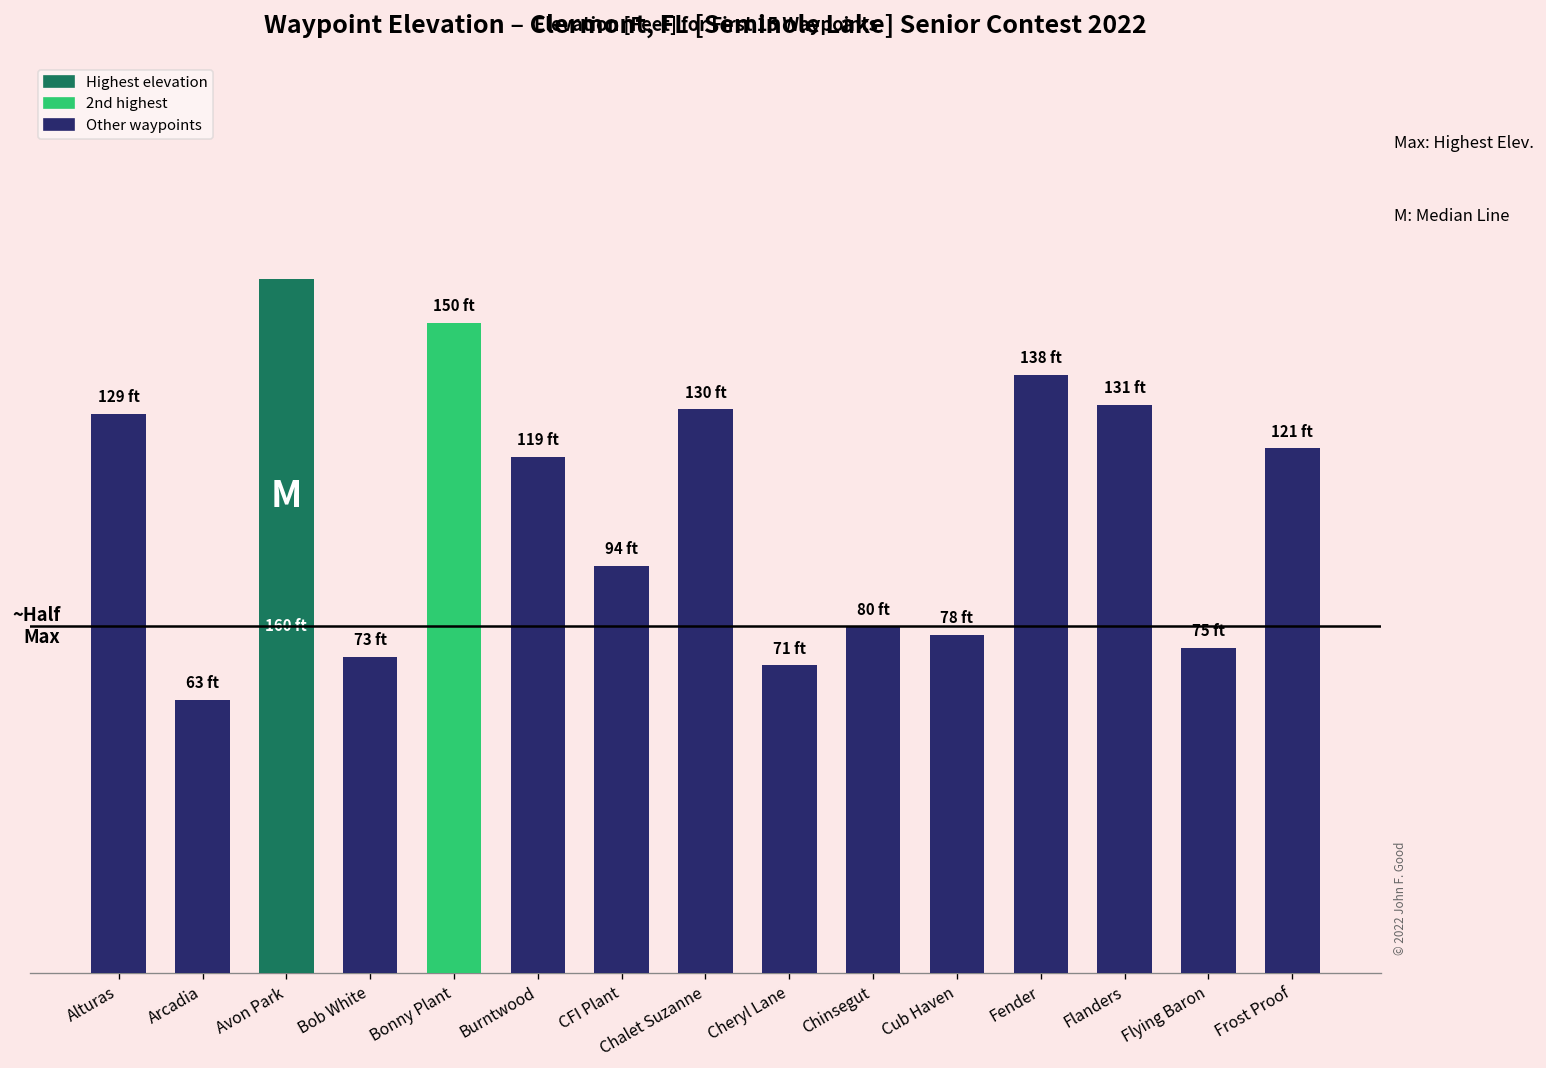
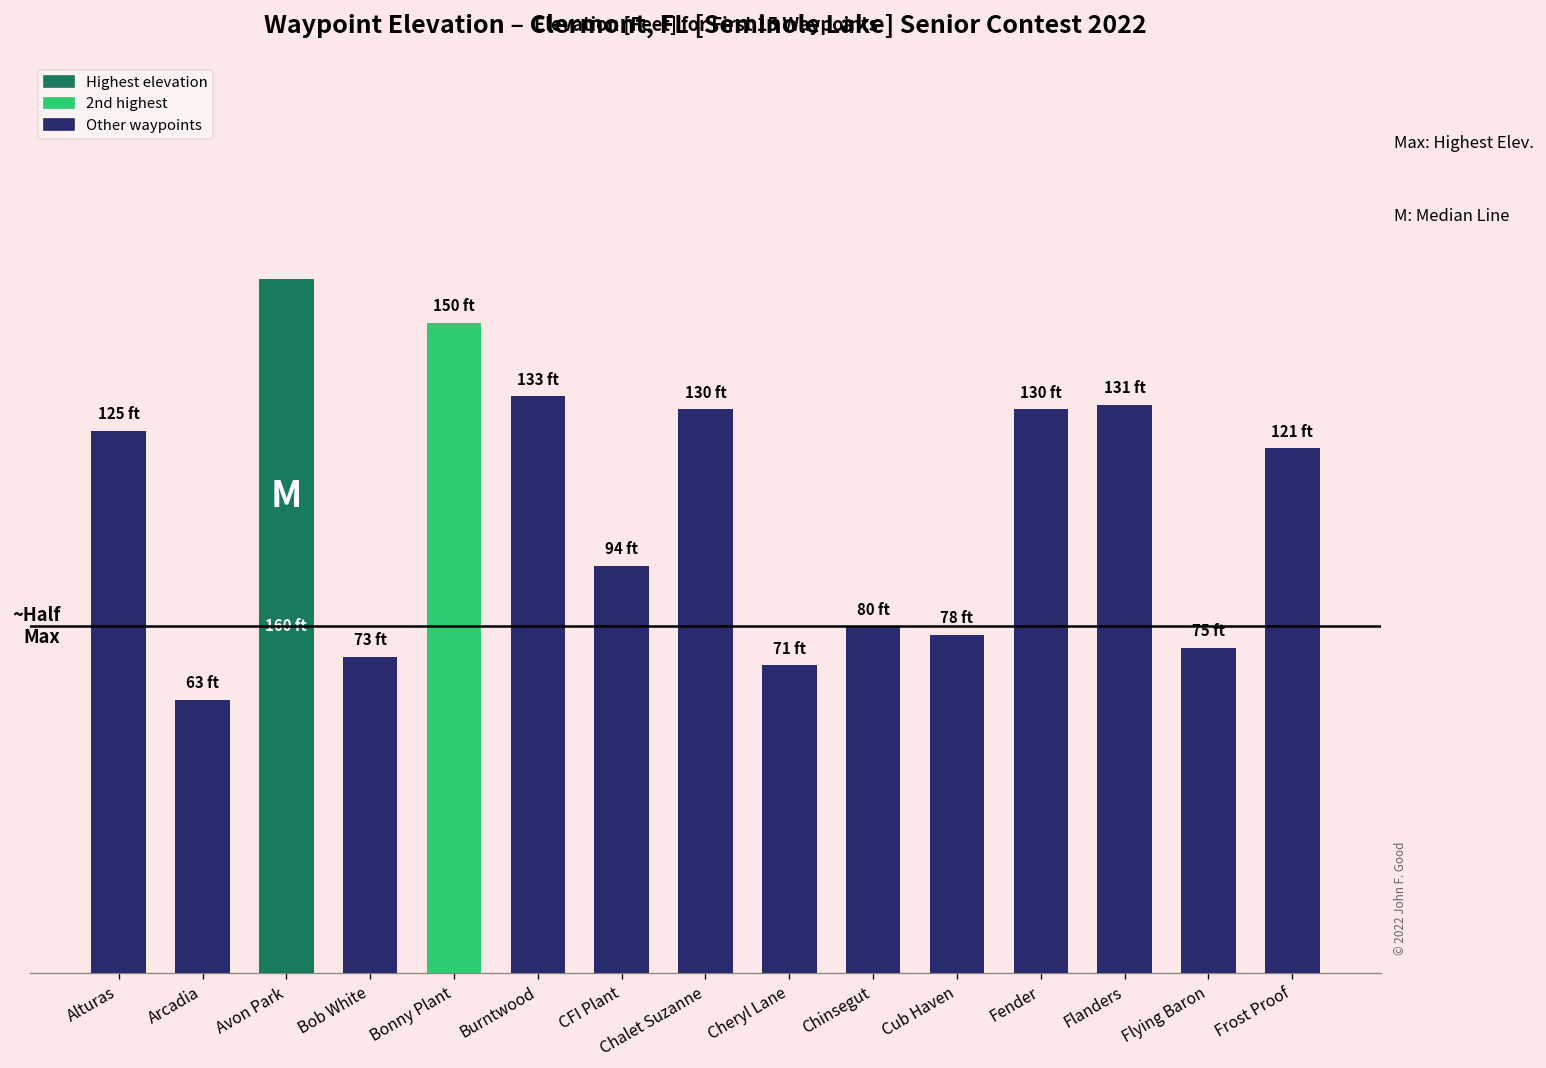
Alturas: 129 -> 125
Burntwood: 119 -> 133
Fender: 138 -> 130
